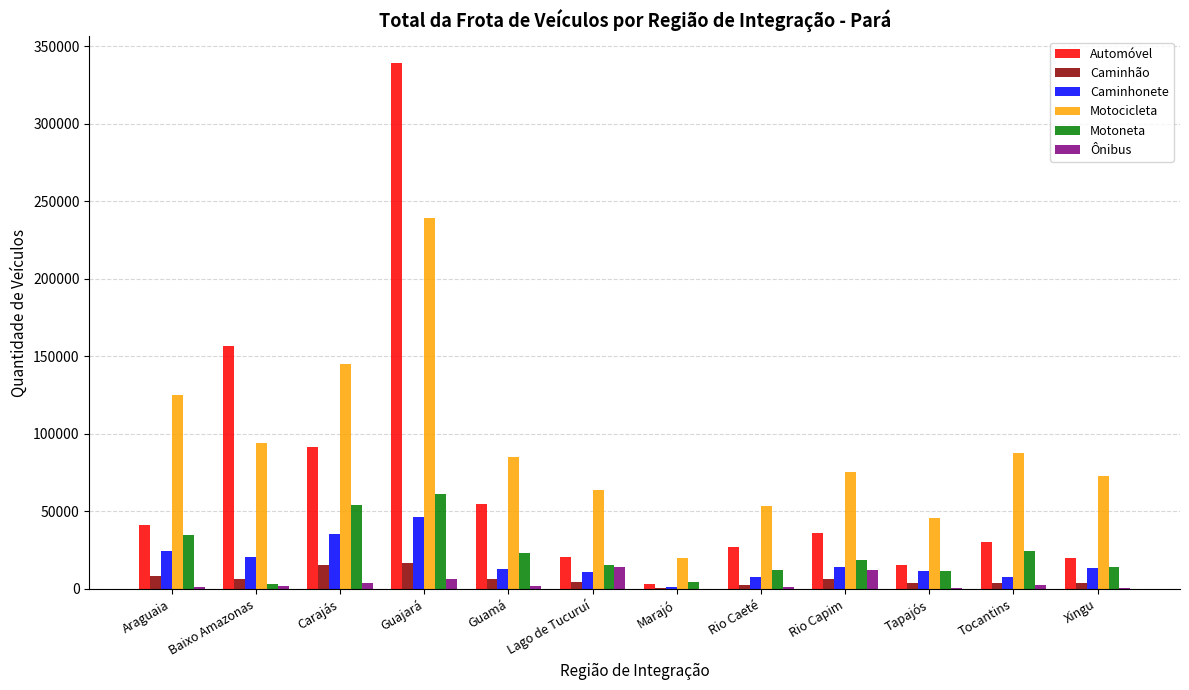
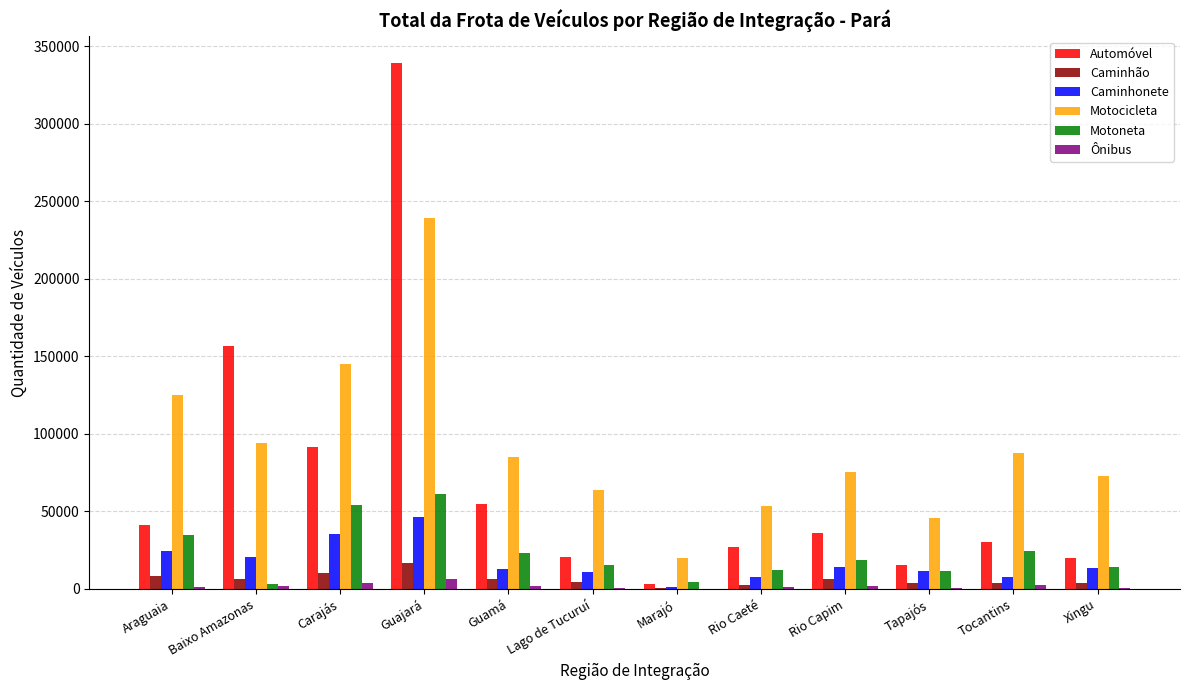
Caminhão, Carajás: 16000 -> 10000
Ônibus, Lago de Tucuruí: 14000 -> 1000
Ônibus, Rio Capim: 12000 -> 2000
